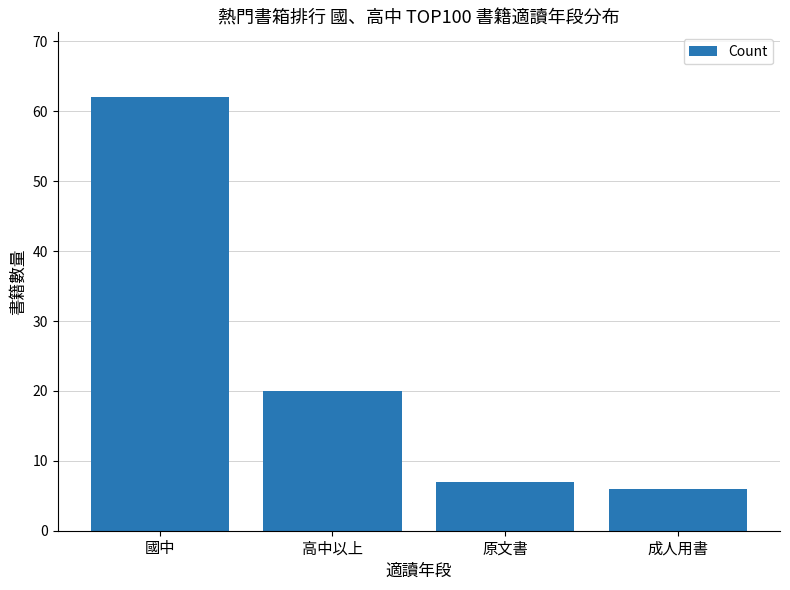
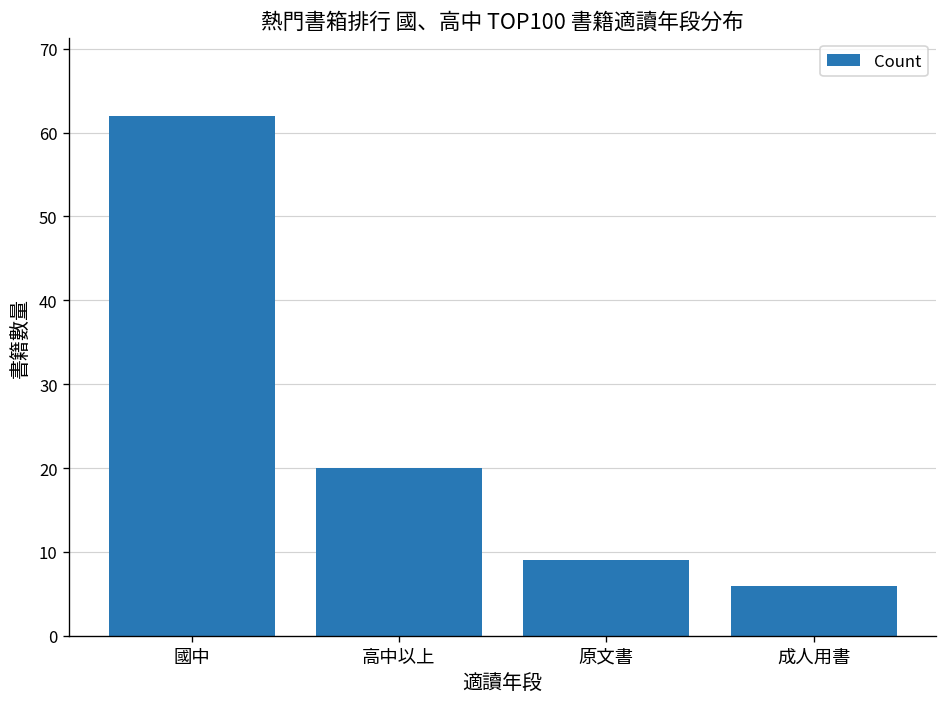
原文書: 7 -> 9
